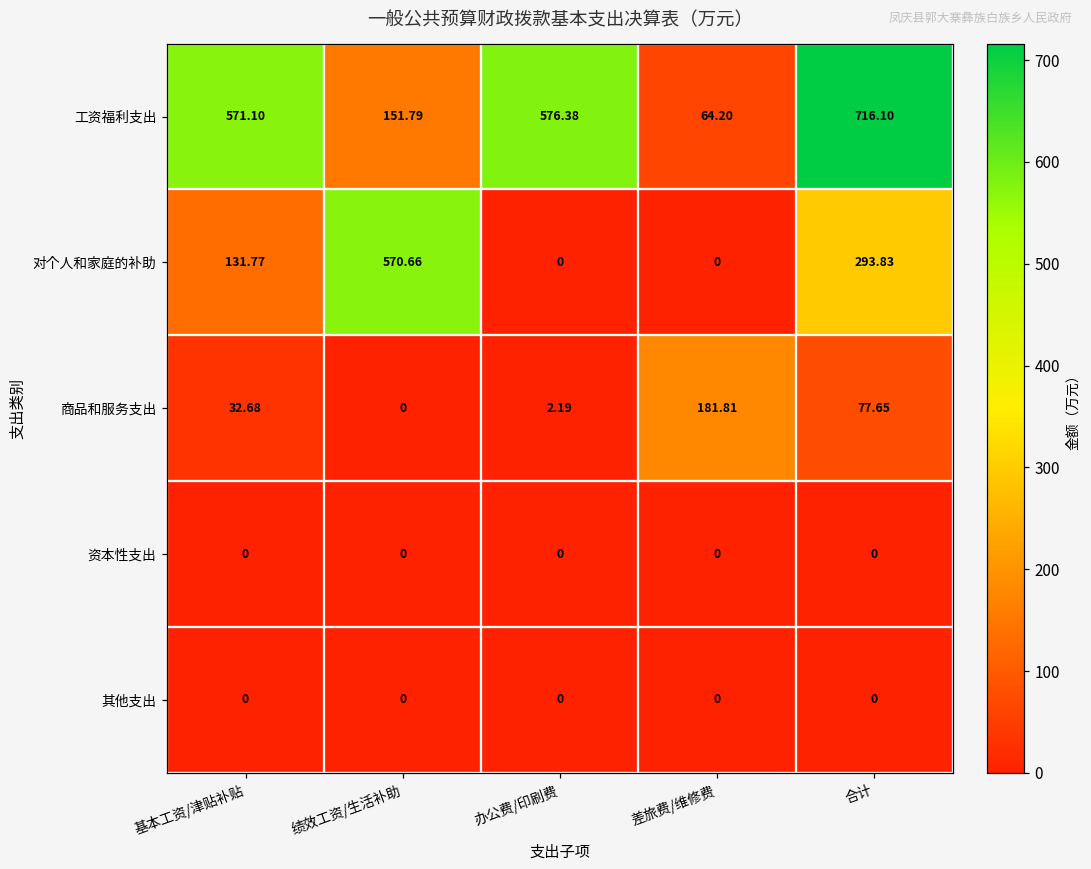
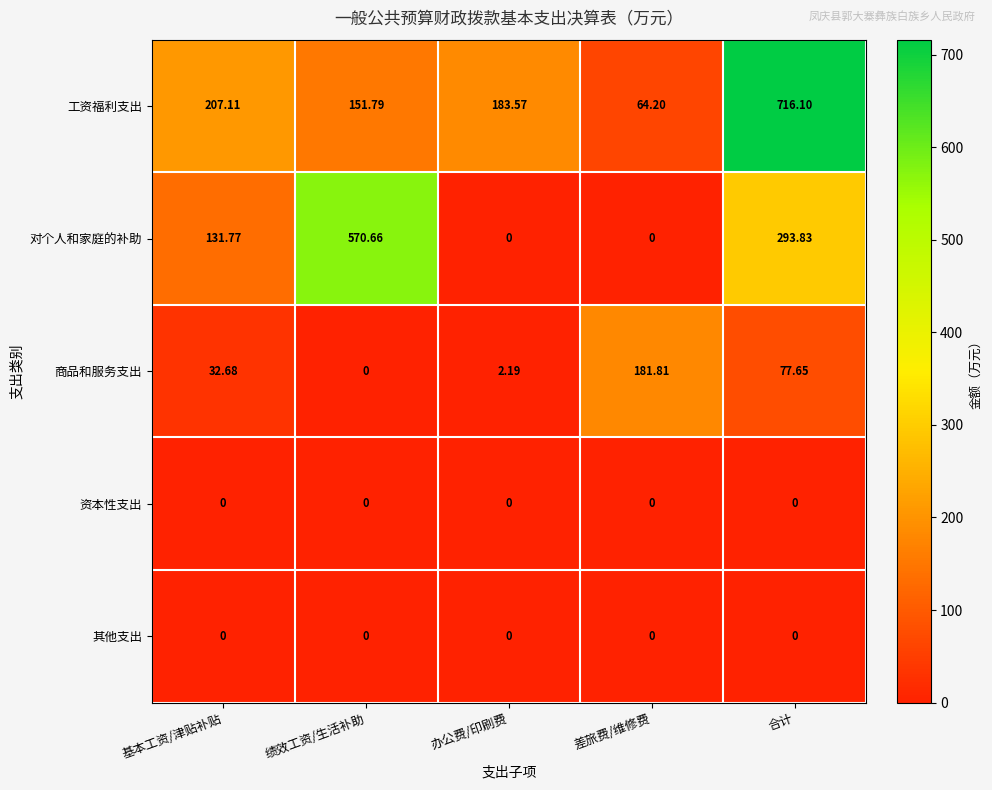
工资福利支出, 基本工资/津贴补贴: 571.10 -> 207.11
工资福利支出, 办公费/印刷费: 576.38 -> 183.57
